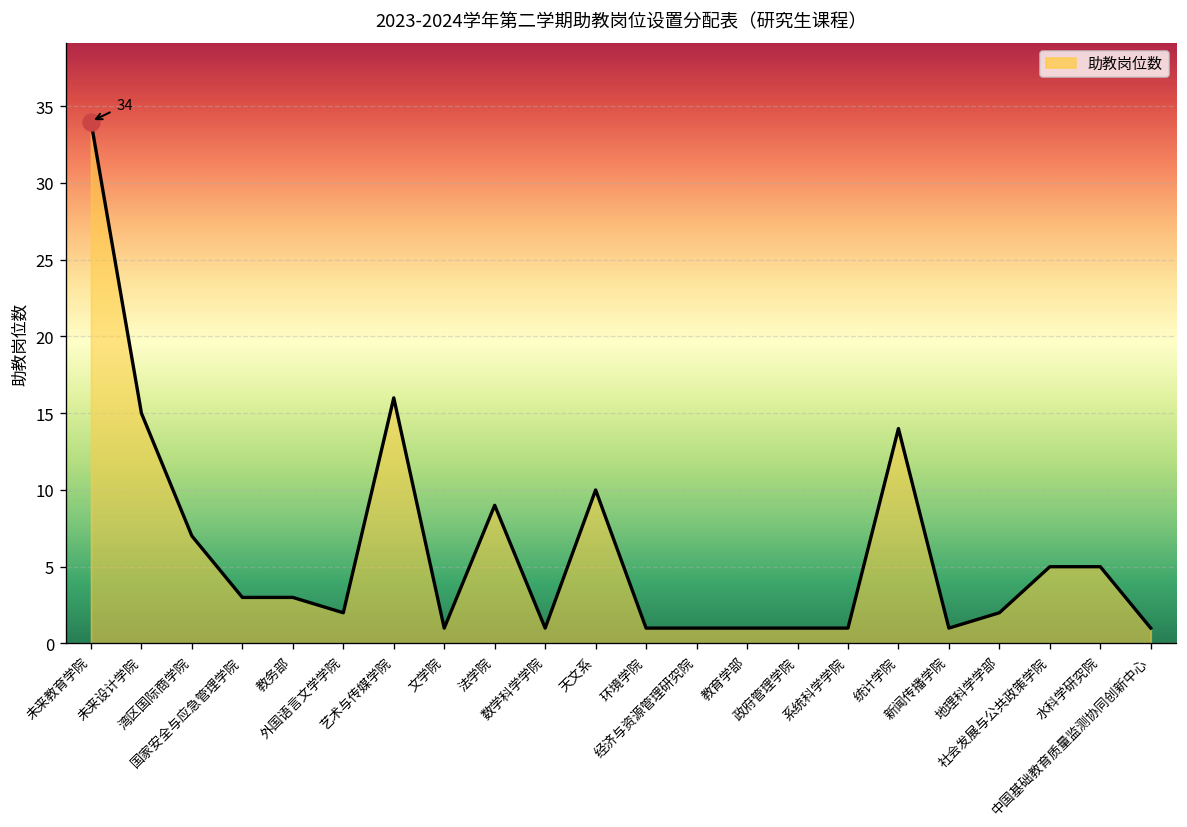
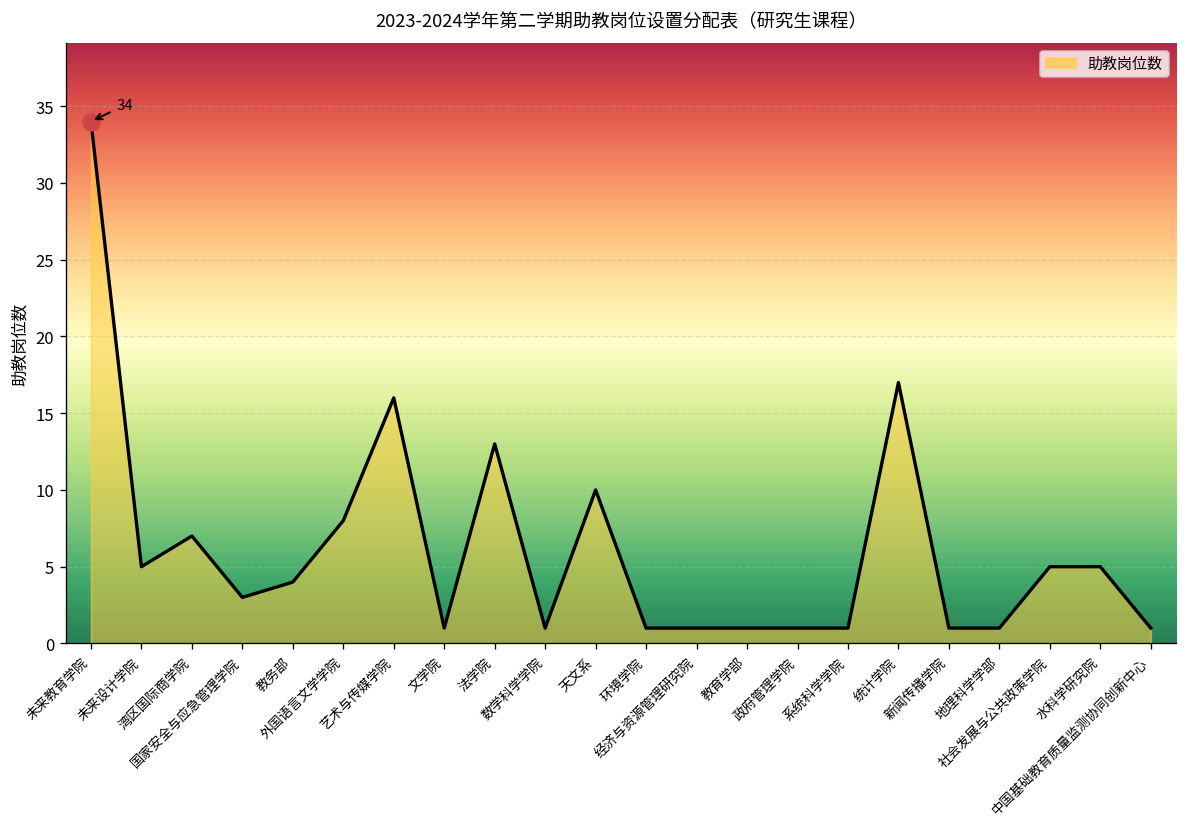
助教岗位数, 未来设计学院: 15 -> 5
助教岗位数, 教务部: 3 -> 4
助教岗位数, 外国语言文学学院: 2 -> 8
助教岗位数, 法学院: 9 -> 13
助教岗位数, 统计学院: 14 -> 17
助教岗位数, 地理科学学部: 2 -> 1
